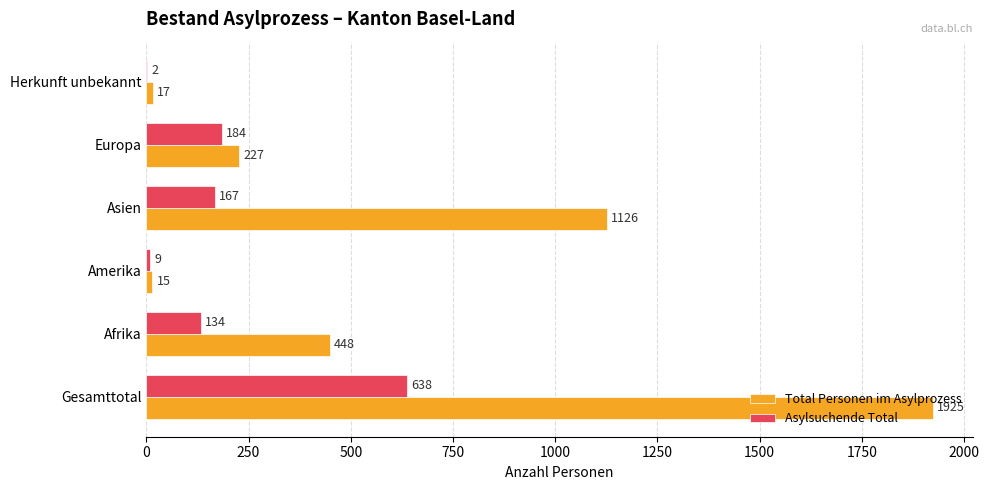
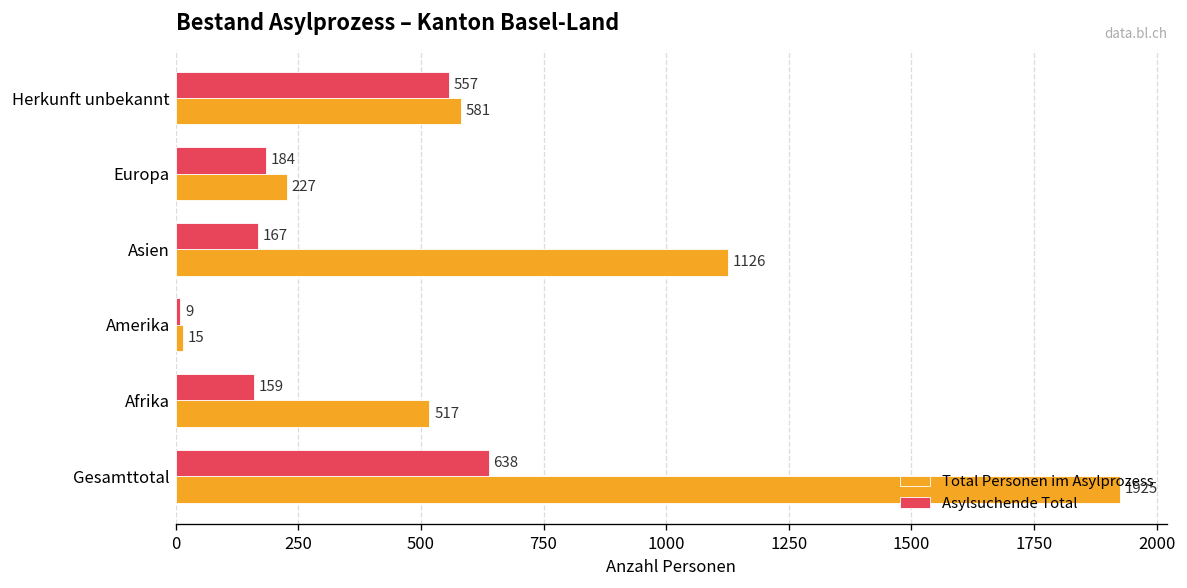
Asylsuchende Total, Herkunft unbekannt: 2 -> 557
Total Personen im Asylprozess, Herkunft unbekannt: 17 -> 581
Asylsuchende Total, Afrika: 134 -> 159
Total Personen im Asylprozess, Afrika: 448 -> 517
